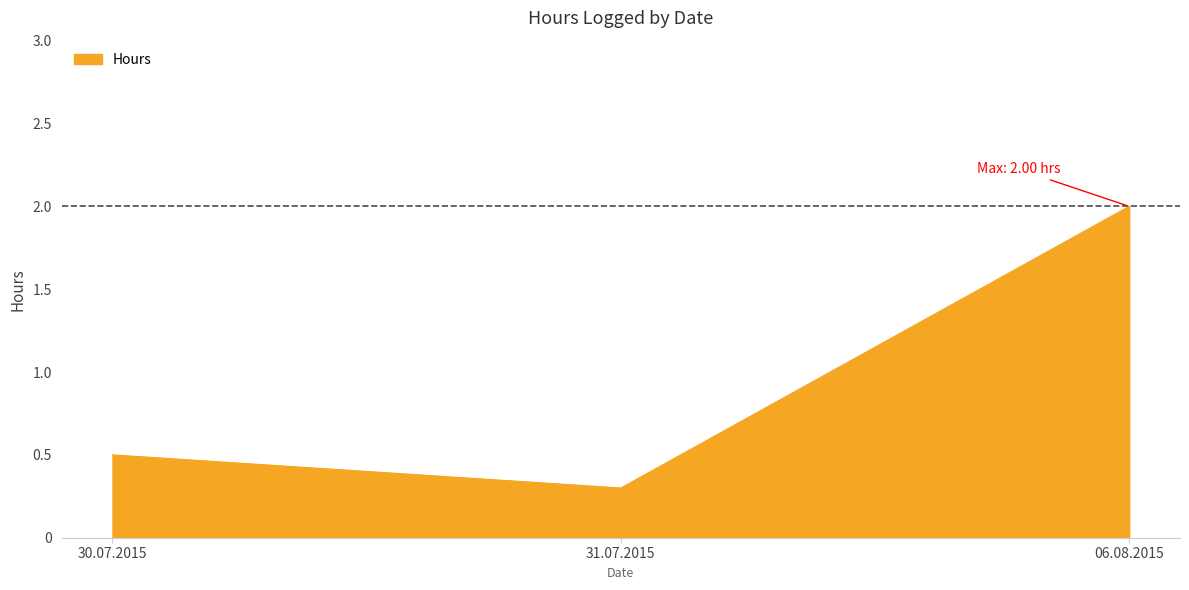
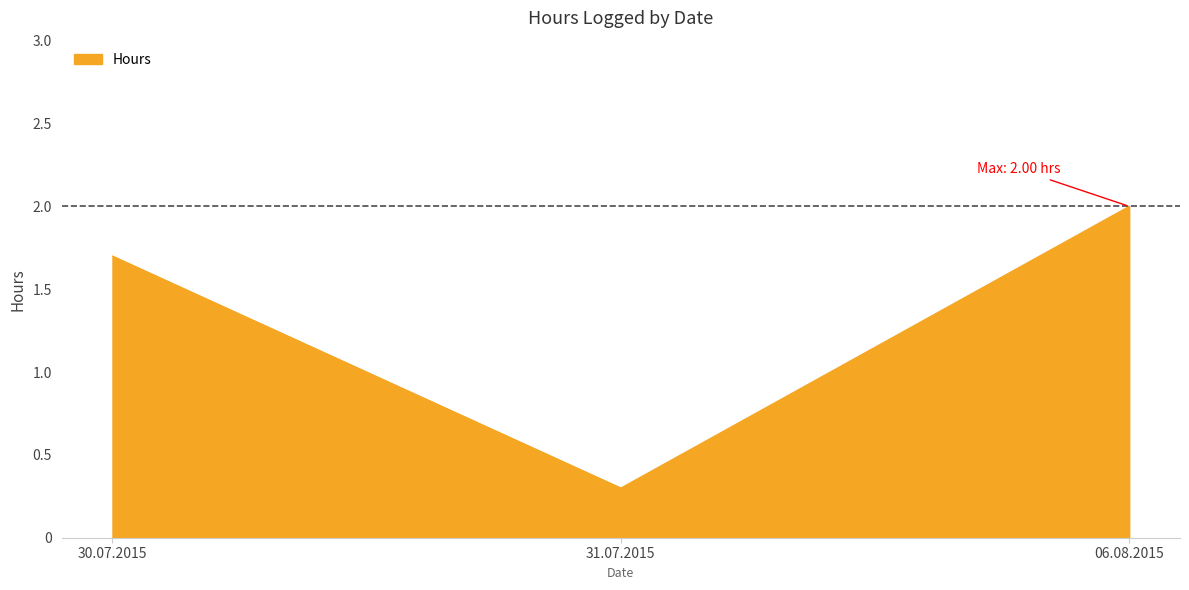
30.07.2015: 0.5 -> 1.7
